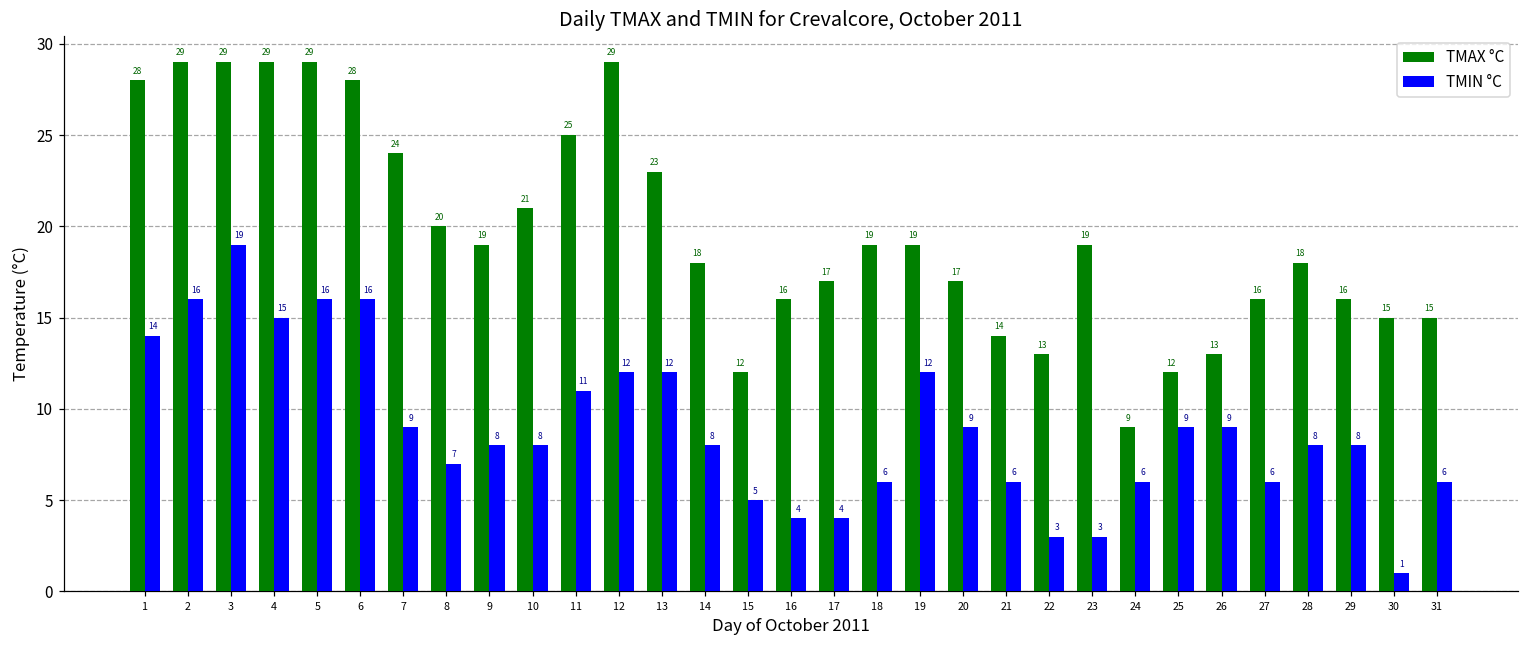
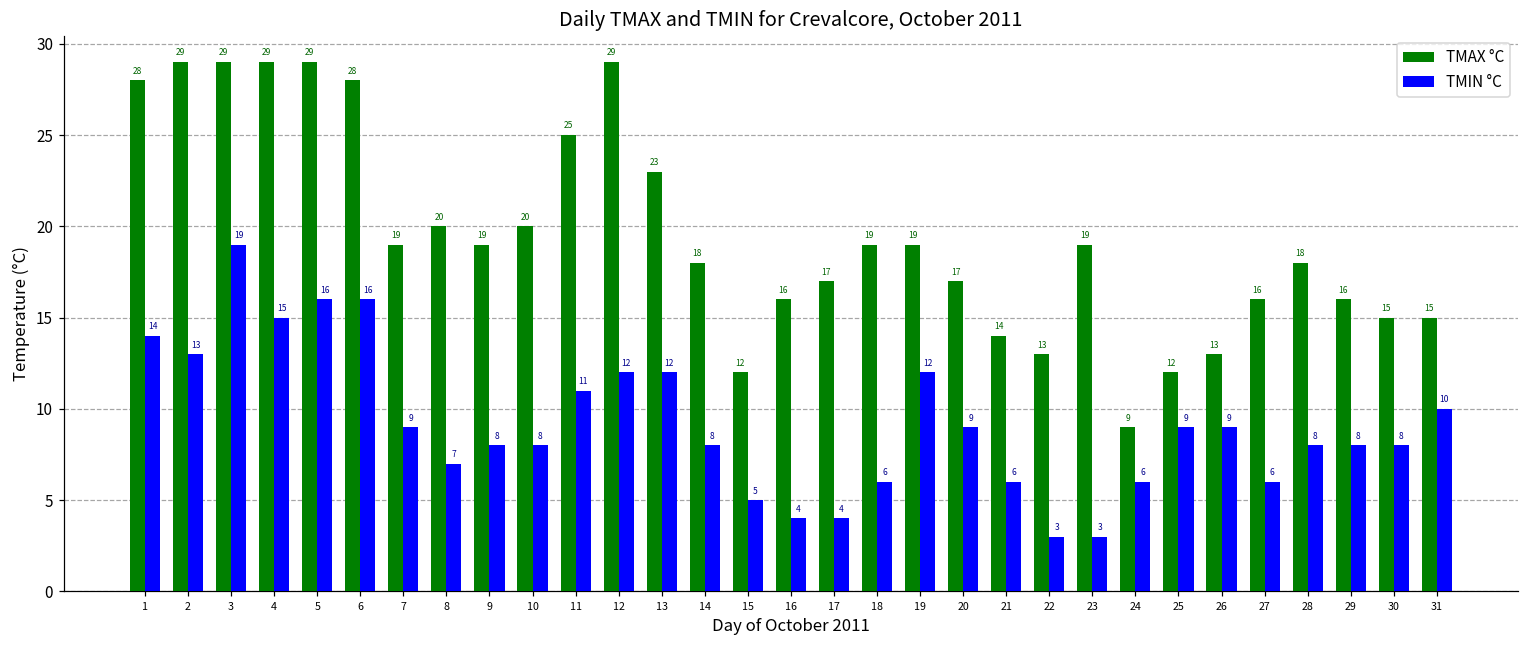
TMIN °C, 2: 16 -> 13
TMAX °C, 7: 24 -> 19
TMAX °C, 10: 21 -> 20
TMIN °C, 30: 1 -> 8
TMIN °C, 31: 6 -> 10
